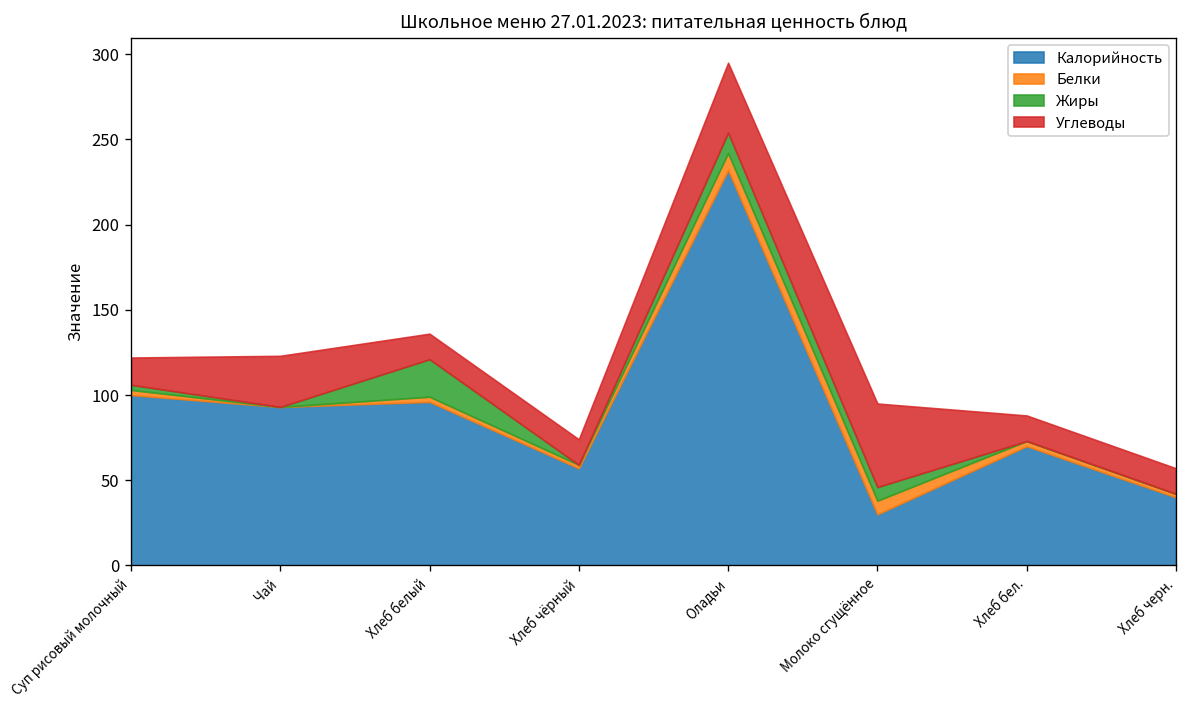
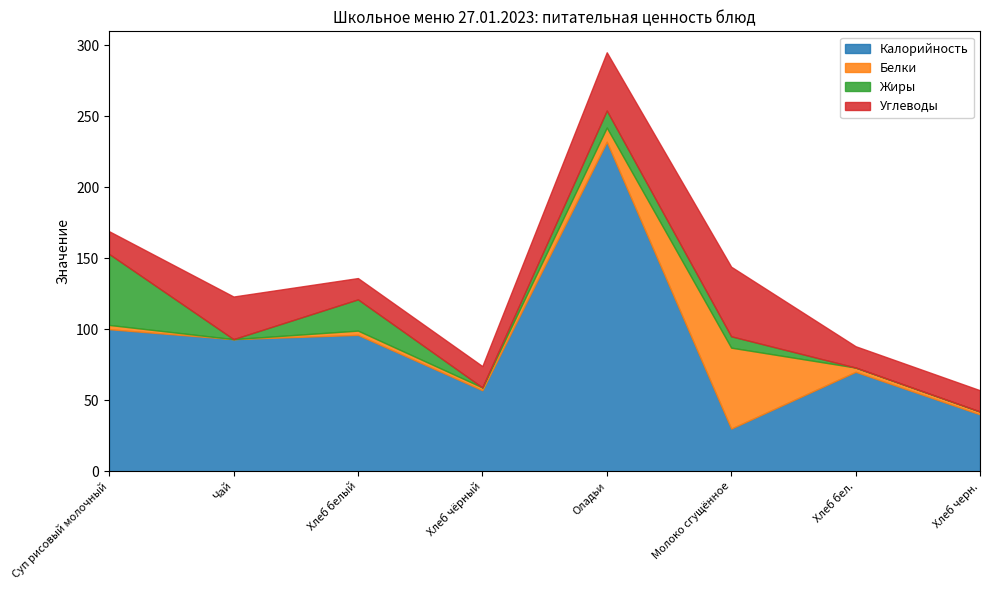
Жиры, Суп рисовый молочный: 3 -> 50
Белки, Молоко сгущённое: 8 -> 57
